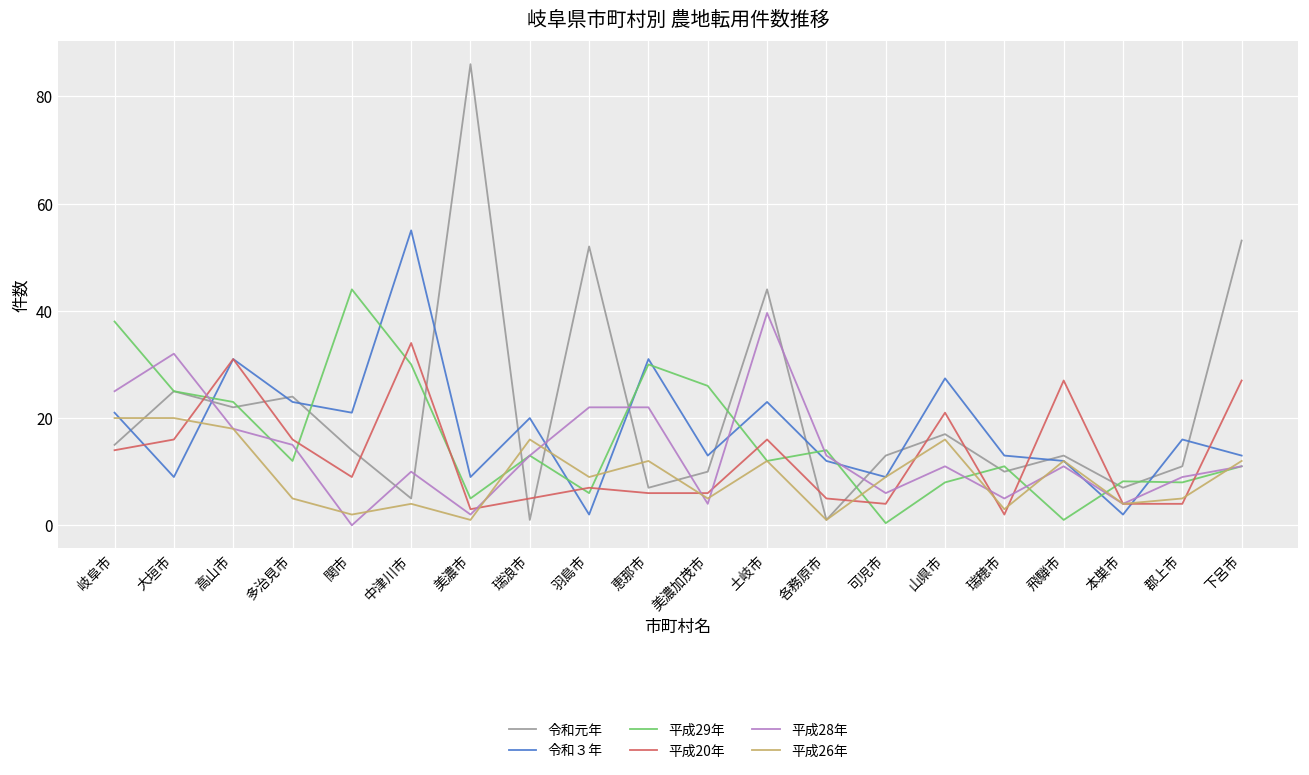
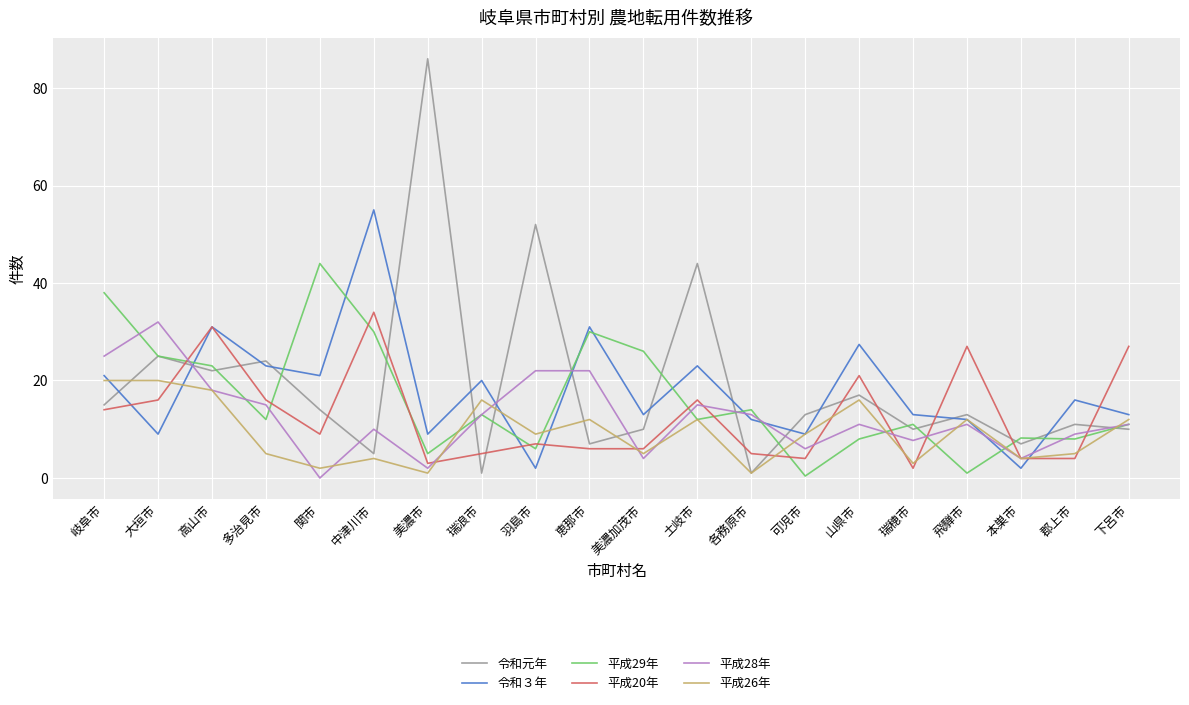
平成28年, 土岐市: 40 -> 15
平成28年, 瑞穂市: 5 -> 8
令和元年, 下呂市: 53 -> 10
